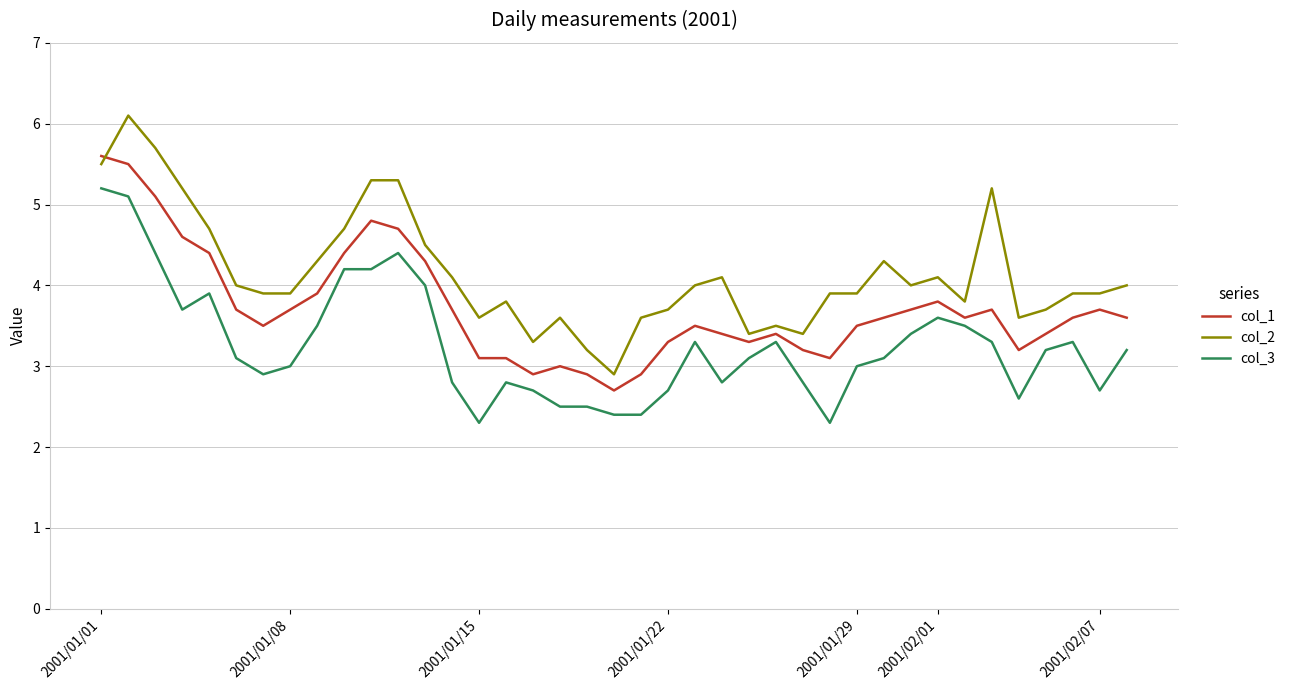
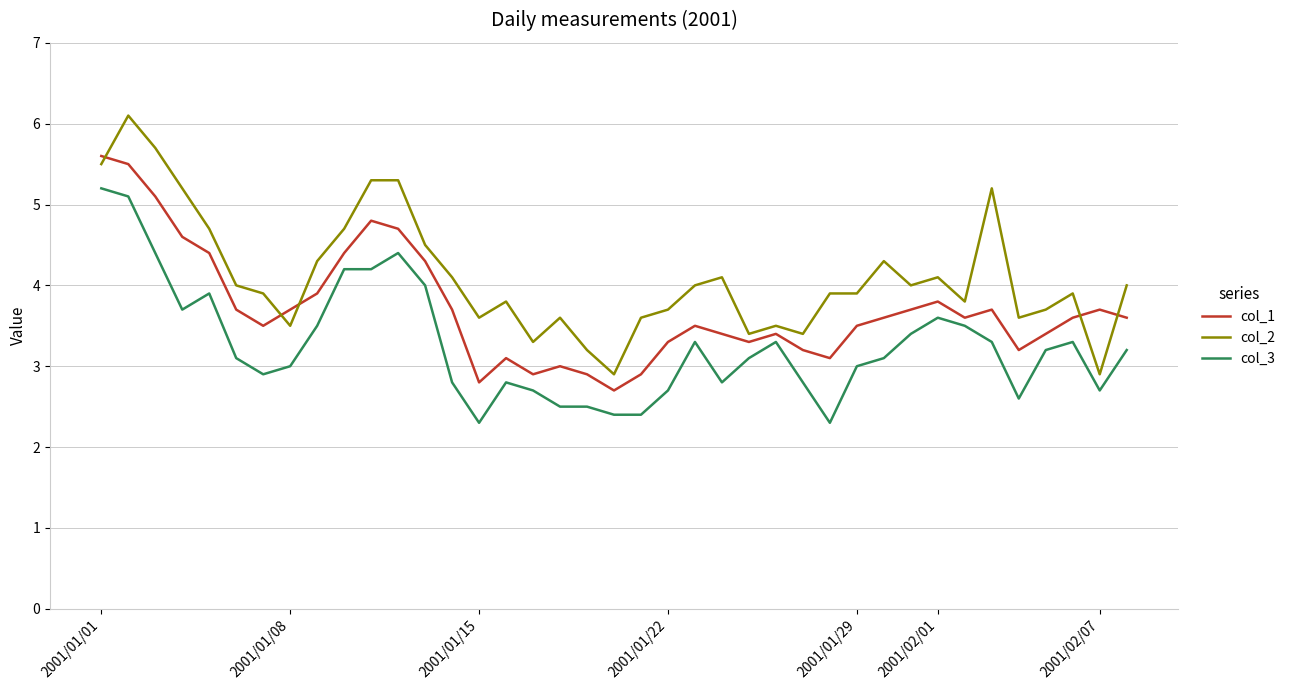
col_2, 2001/01/08: 3.9 -> 3.5
col_1, 2001/01/15: 3.1 -> 2.8
col_2, 2001/02/07: 3.9 -> 2.9
